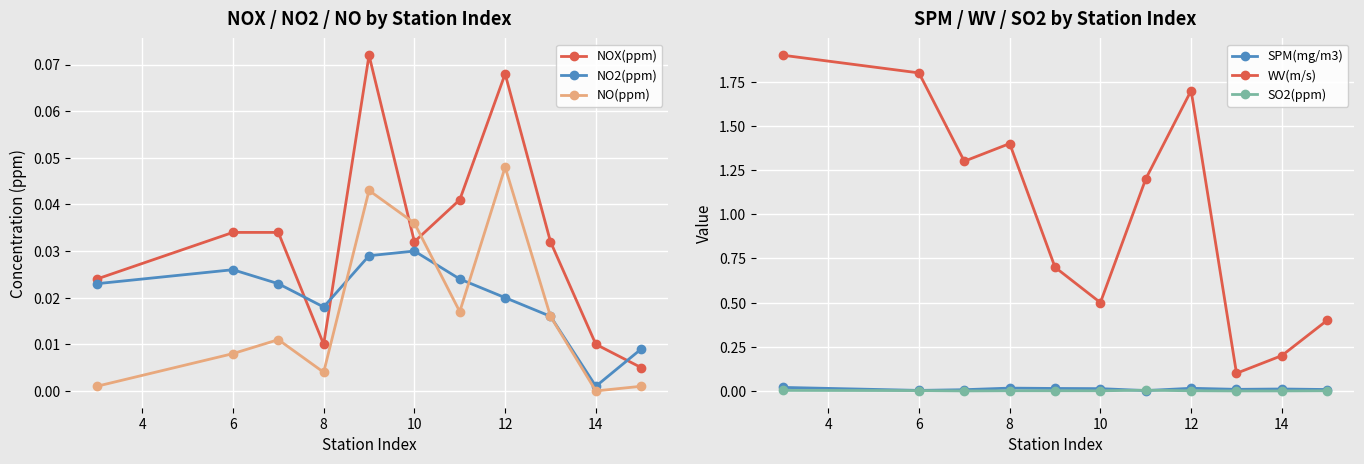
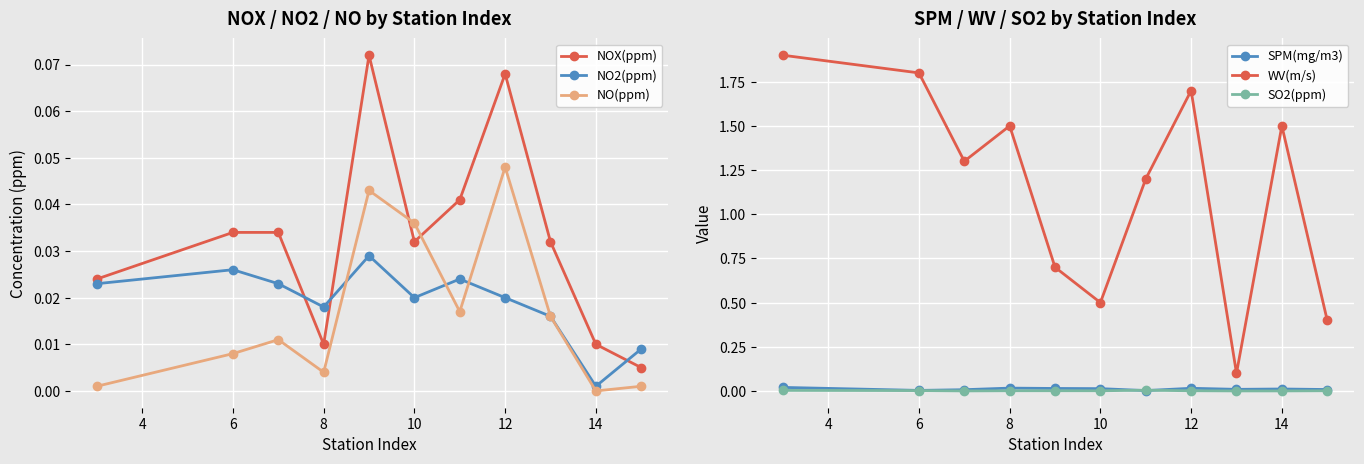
NOX / NO2 / NO by Station Index, NO2(ppm), 10: 0.03 -> 0.02
SPM / WV / SO2 by Station Index, WV(m/s), 8: 1.4 -> 1.5
SPM / WV / SO2 by Station Index, WV(m/s), 14: 0.2 -> 1.5
